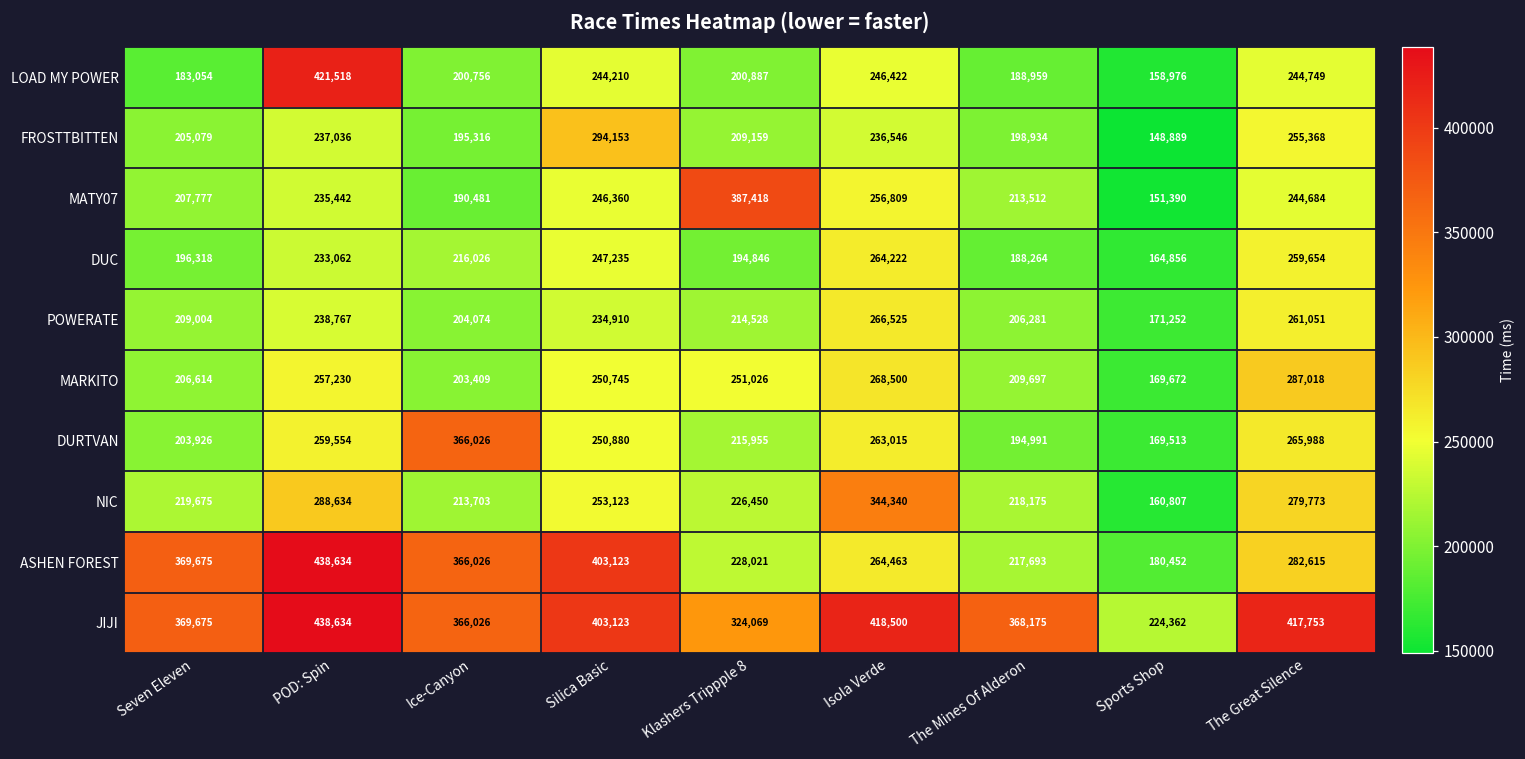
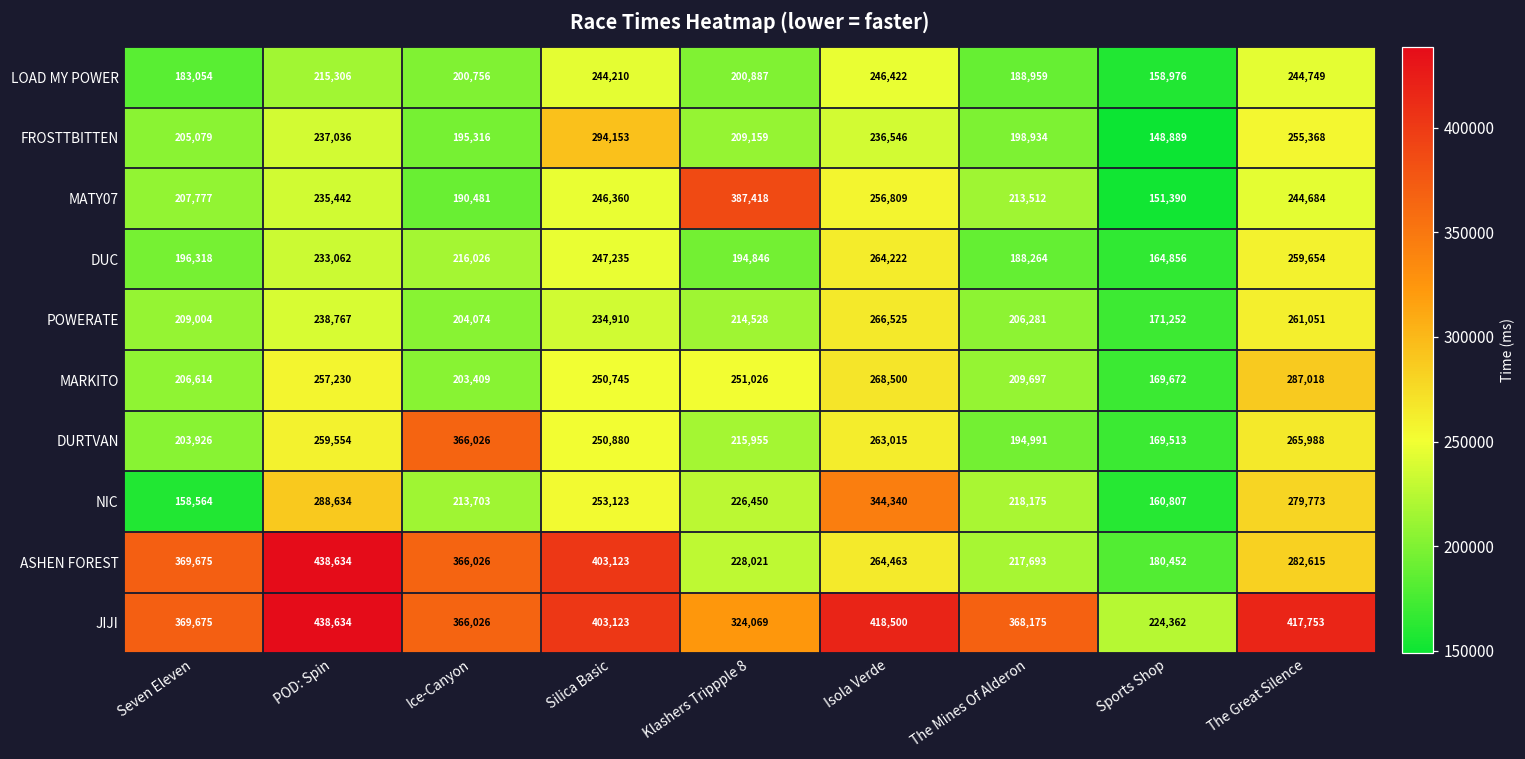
LOAD MY POWER, POD: Spin: 421,518 -> 215,306
NIC, Seven Eleven: 219,675 -> 158,564
